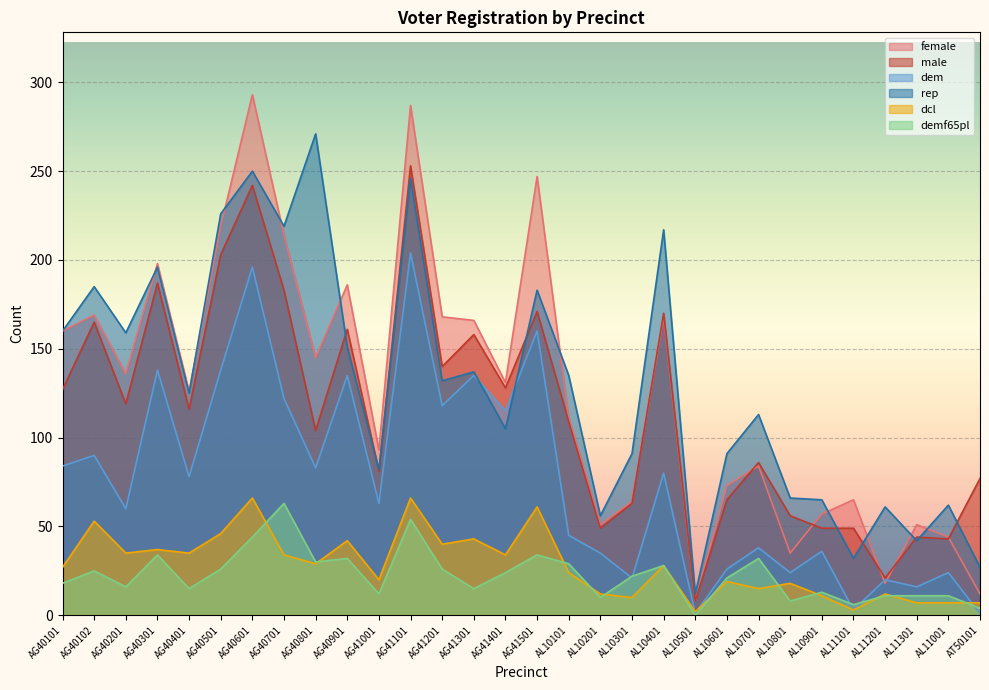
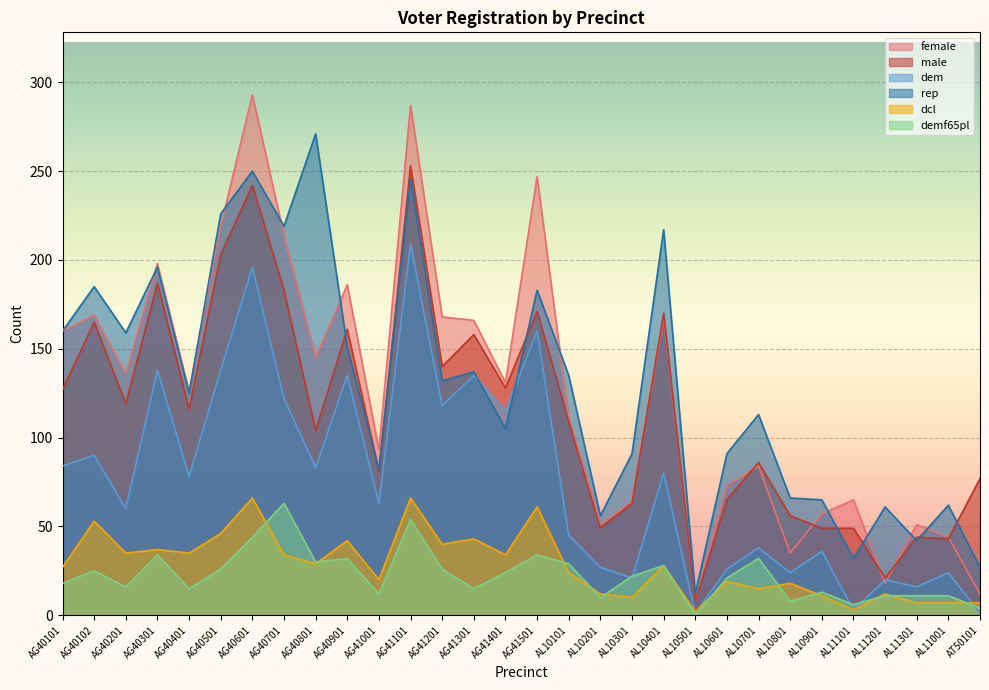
dem, AG41101: 204 -> 209
dem, AL10201: 35 -> 27
